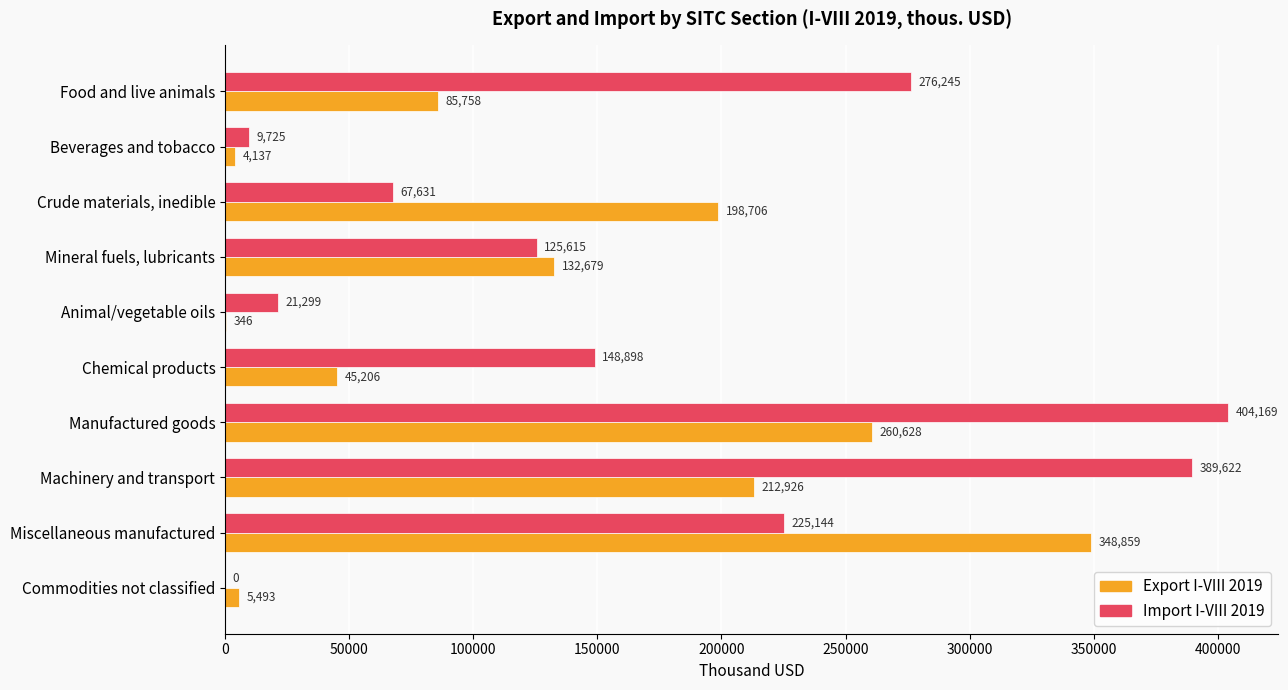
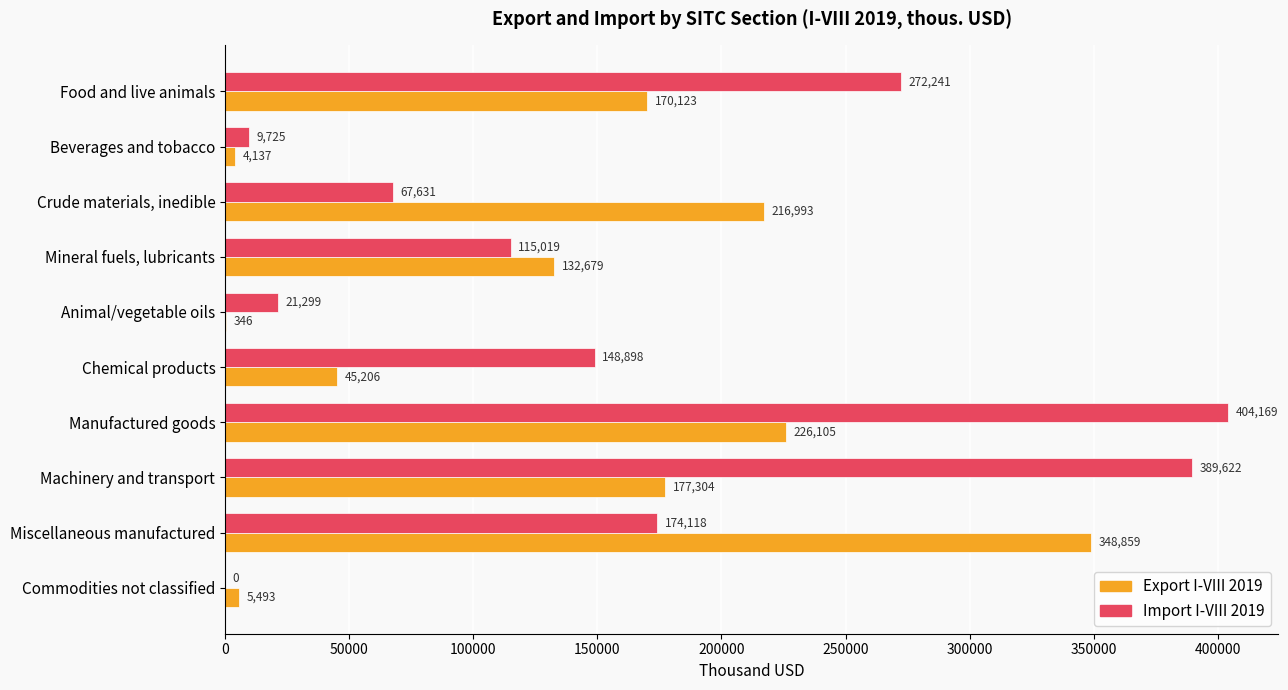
Import I-VIII 2019, Food and live animals: 276,245 -> 272,241
Export I-VIII 2019, Food and live animals: 85,758 -> 170,123
Export I-VIII 2019, Crude materials, inedible: 198,706 -> 216,993
Import I-VIII 2019, Mineral fuels, lubricants: 125,615 -> 115,019
Export I-VIII 2019, Manufactured goods: 260,628 -> 226,105
Export I-VIII 2019, Machinery and transport: 212,926 -> 177,304
Import I-VIII 2019, Miscellaneous manufactured: 225,144 -> 174,118
